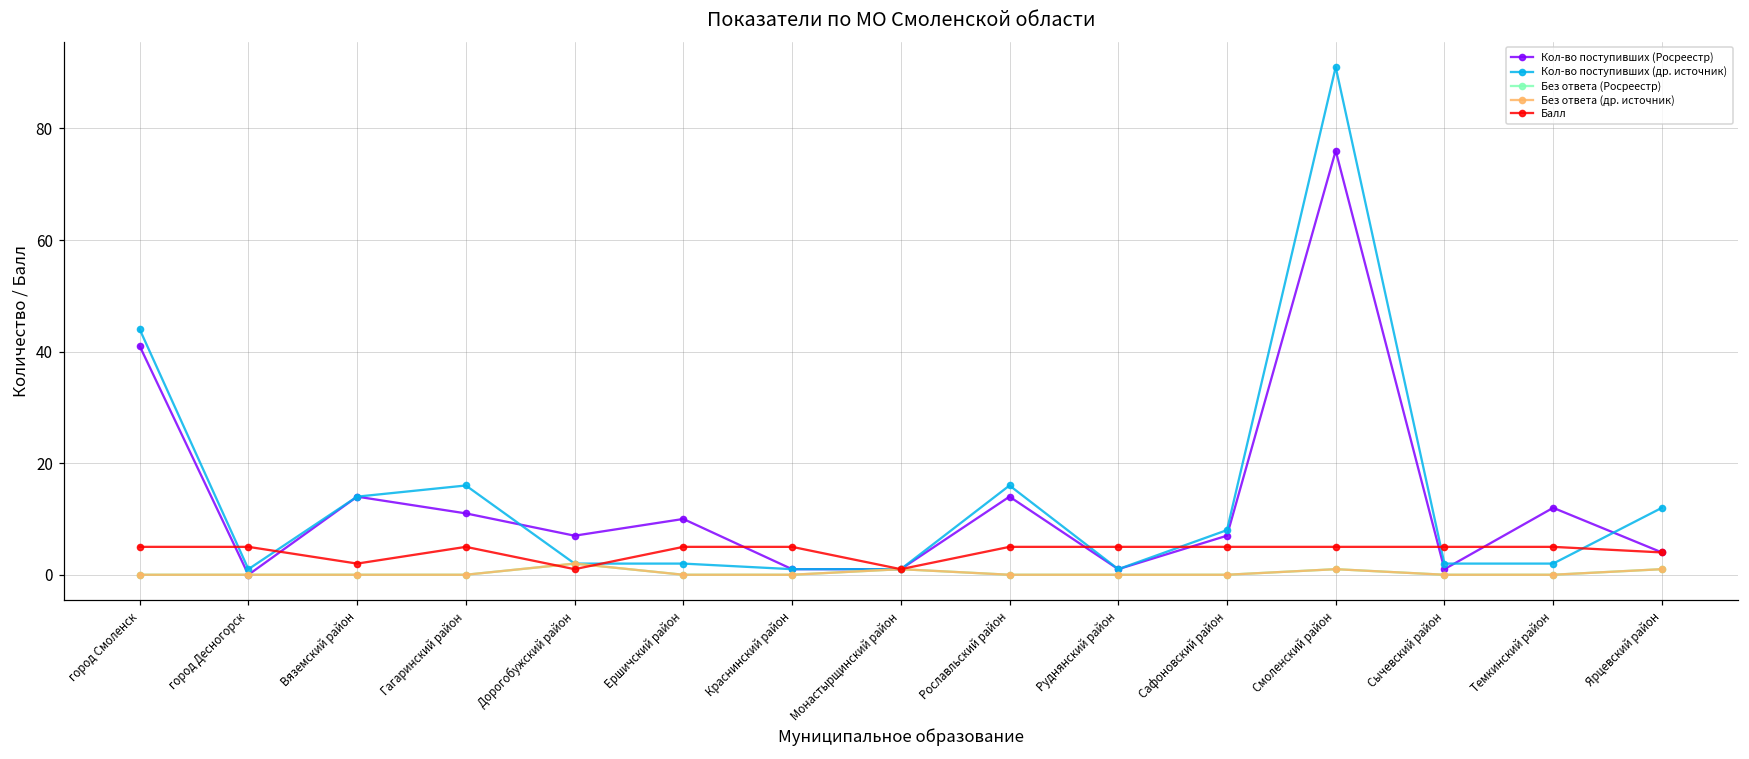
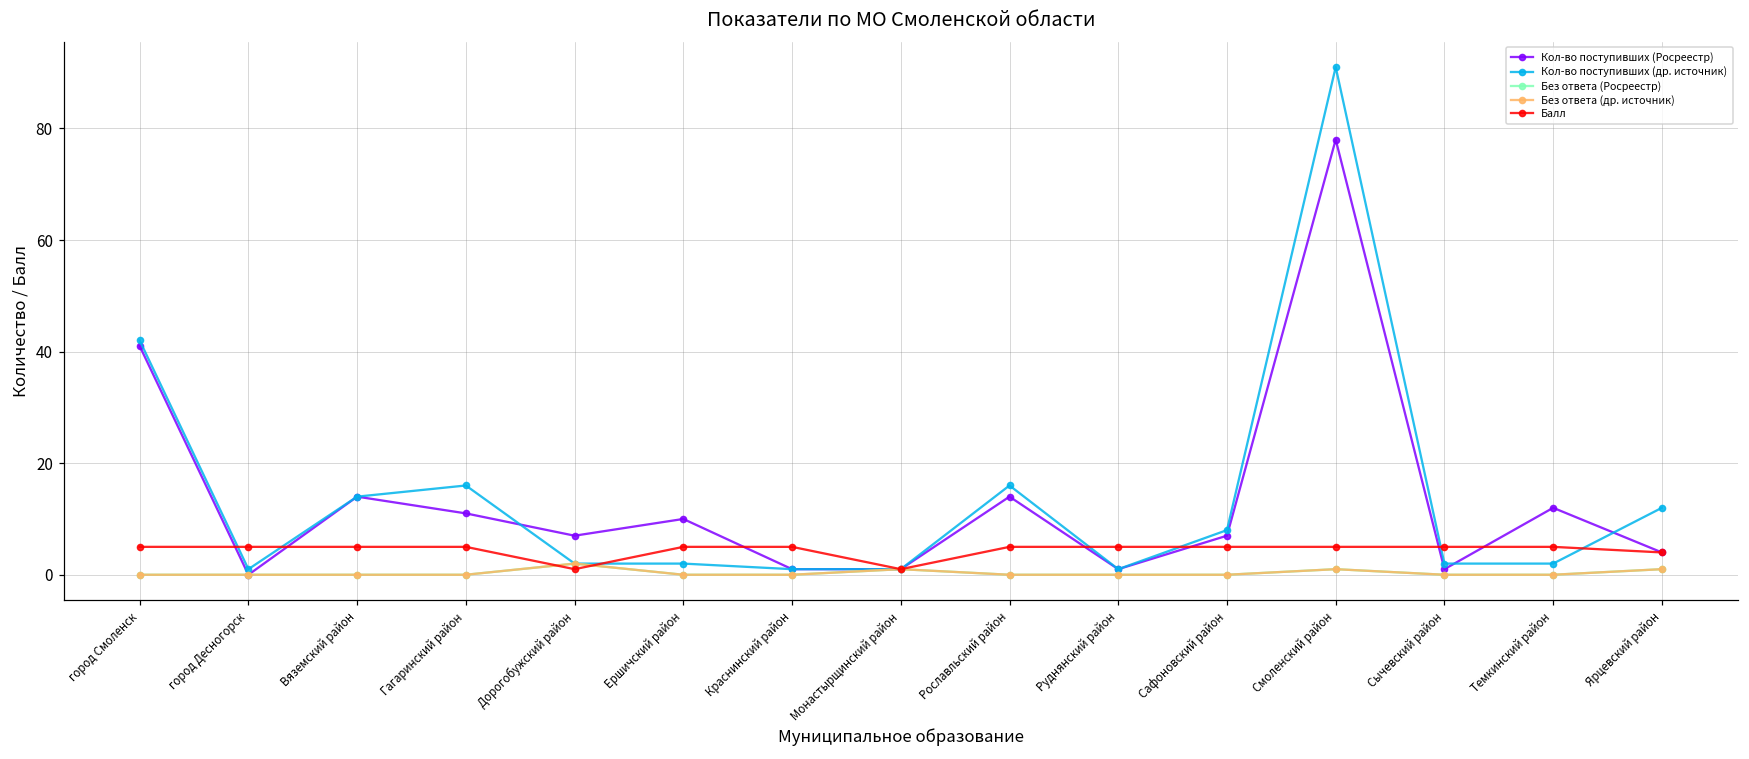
Кол-во поступивших (др. источник), город Смоленск: 44 -> 42
Балл, Вяземский район: 2 -> 5
Кол-во поступивших (Росреестр), Смоленский район: 76 -> 78
